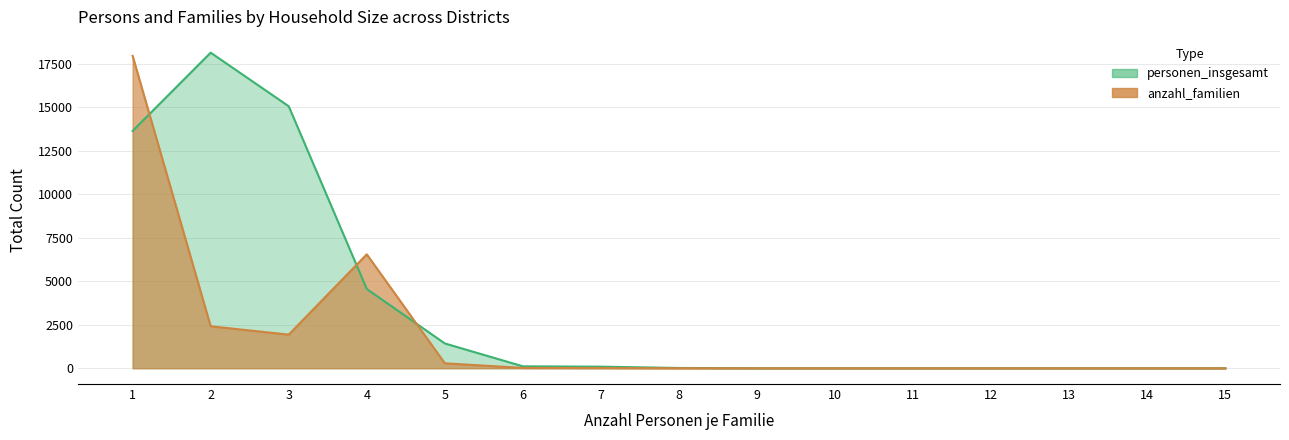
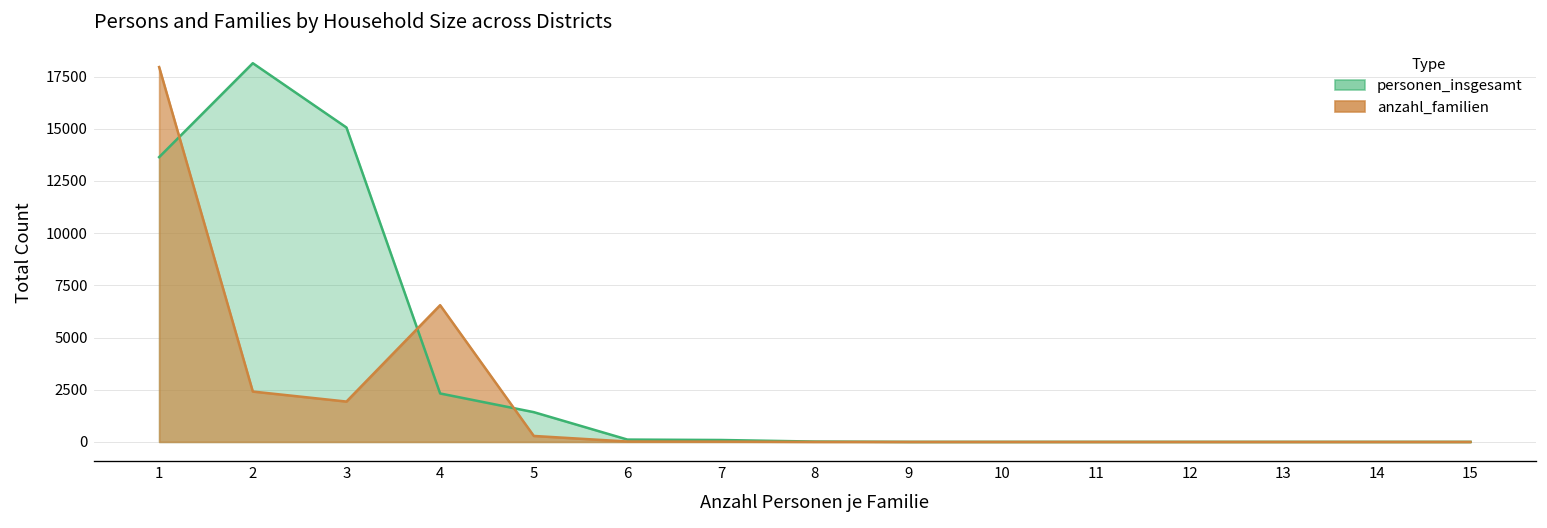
personen_insgesamt, 4: 4600 -> 2300
